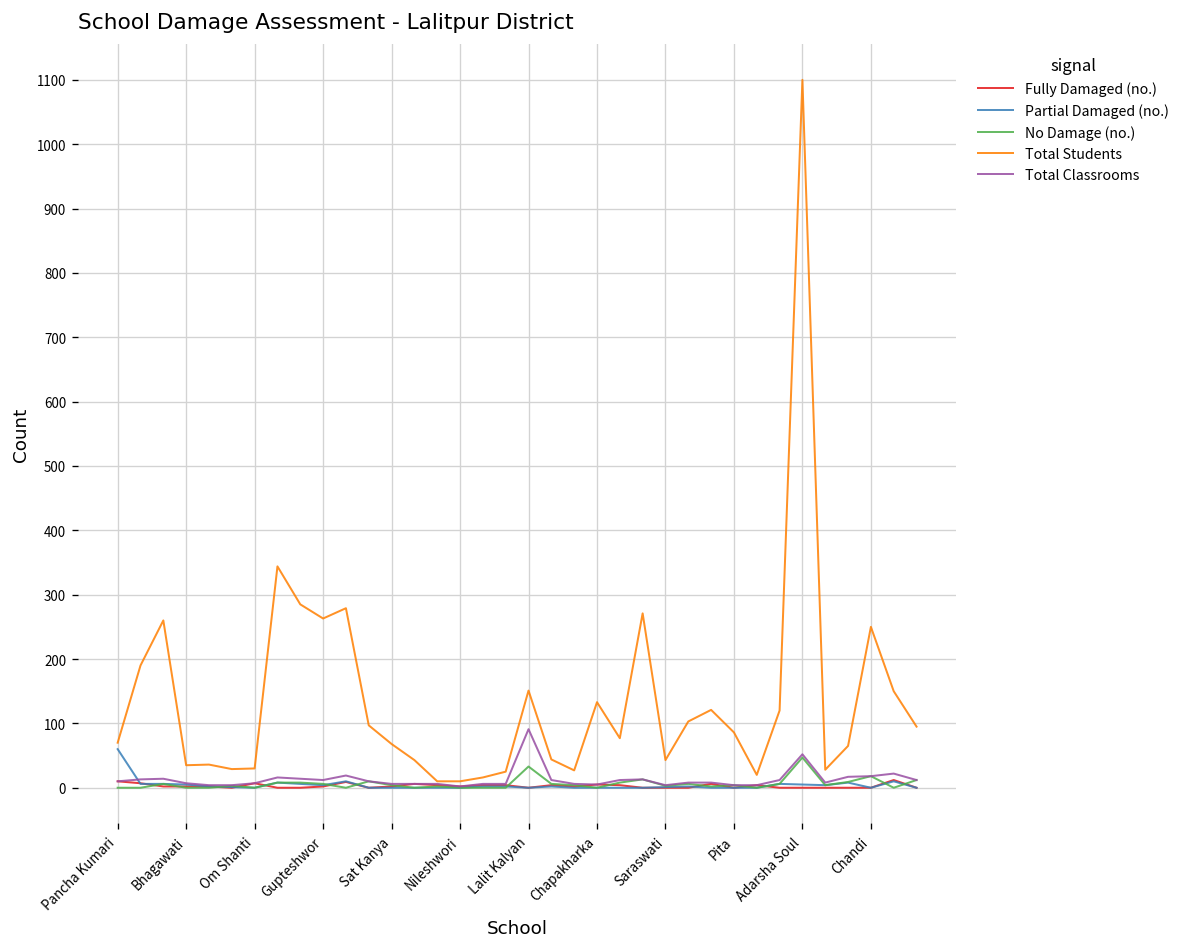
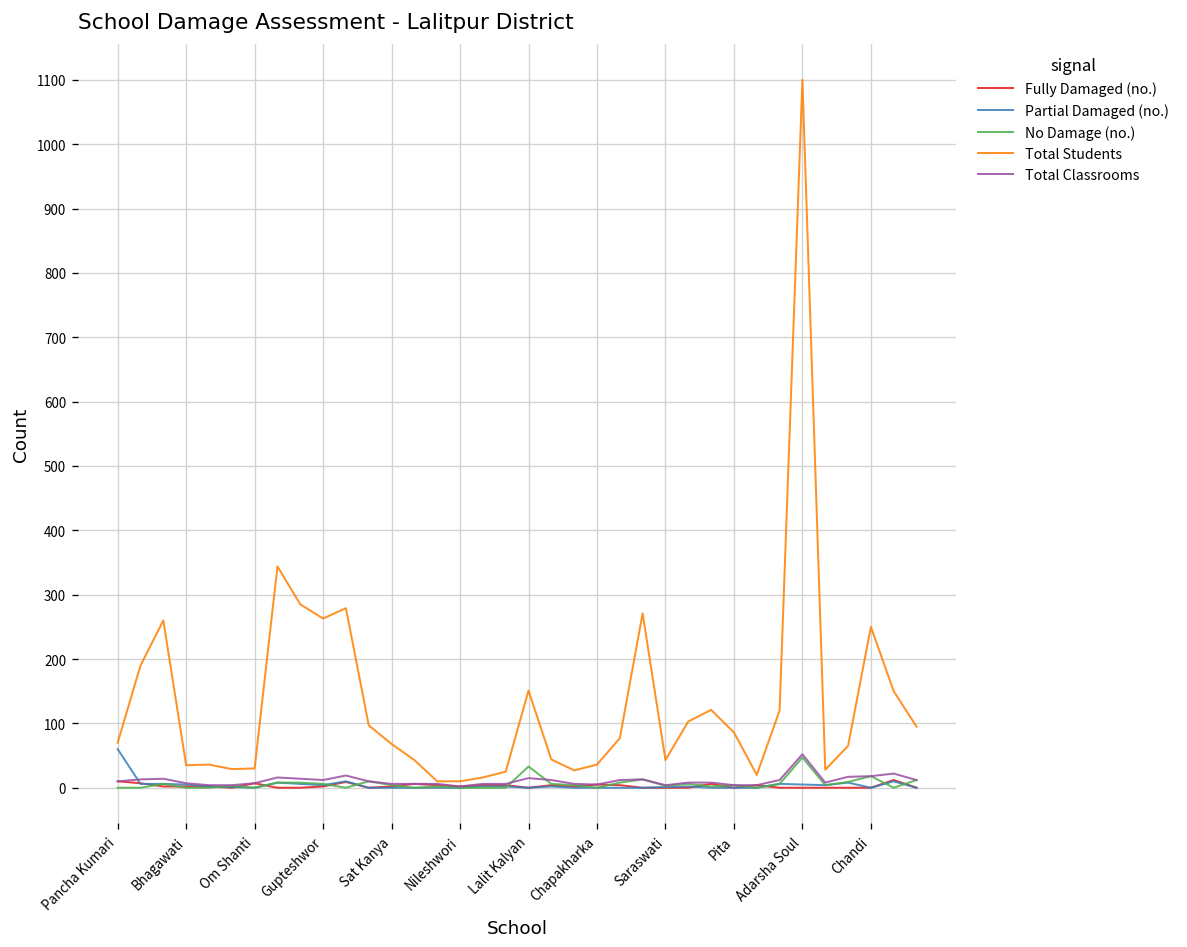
Total Classrooms, Lalit Kalyan: 90 -> 20
Total Students, Chapakharka: 130 -> 40
